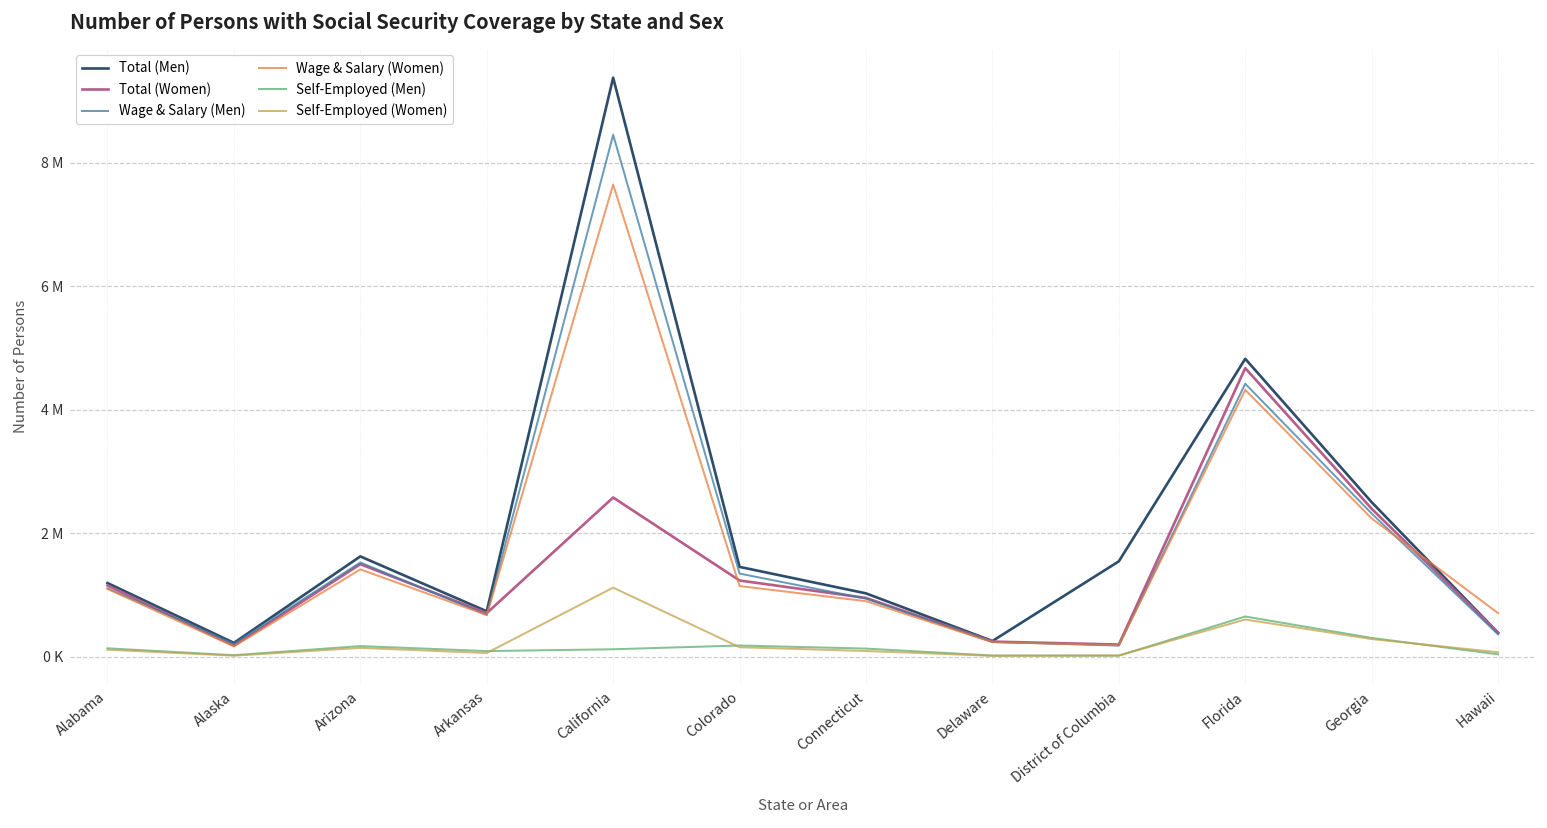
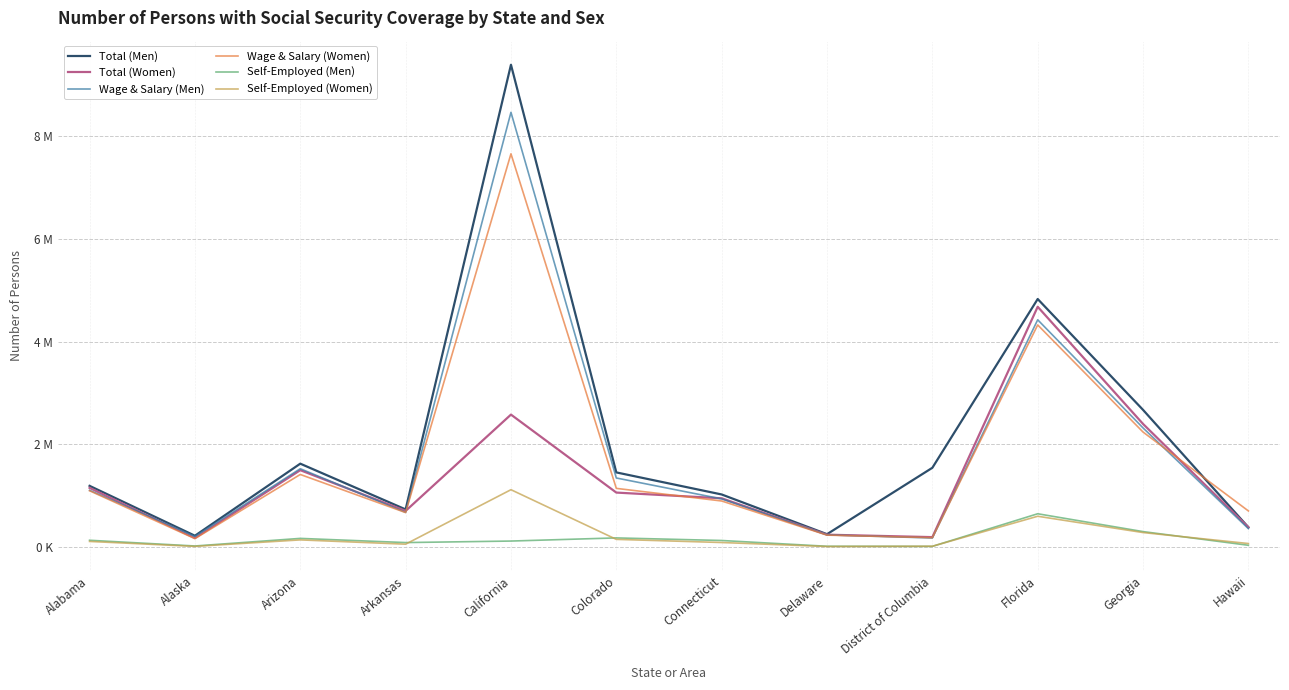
Total (Women), Colorado: 1200000 -> 1100000
Total (Men), Georgia: 2500000 -> 2700000
